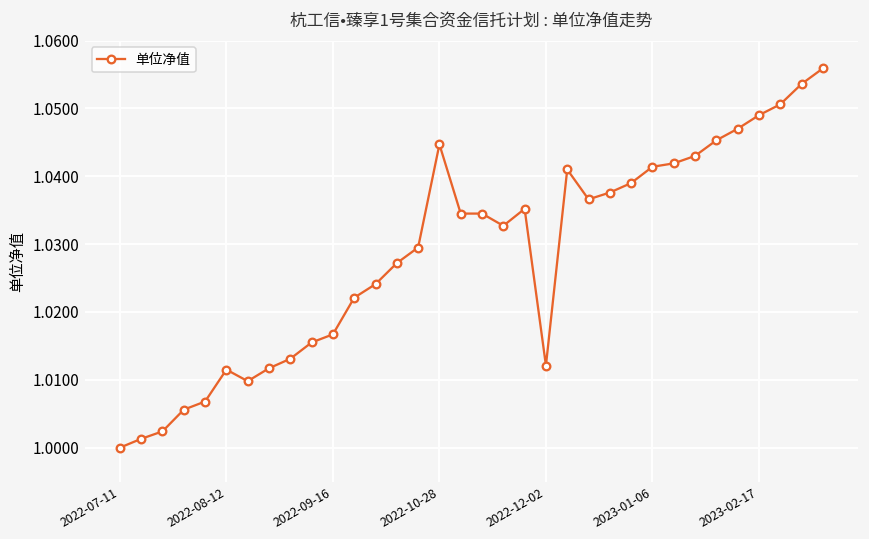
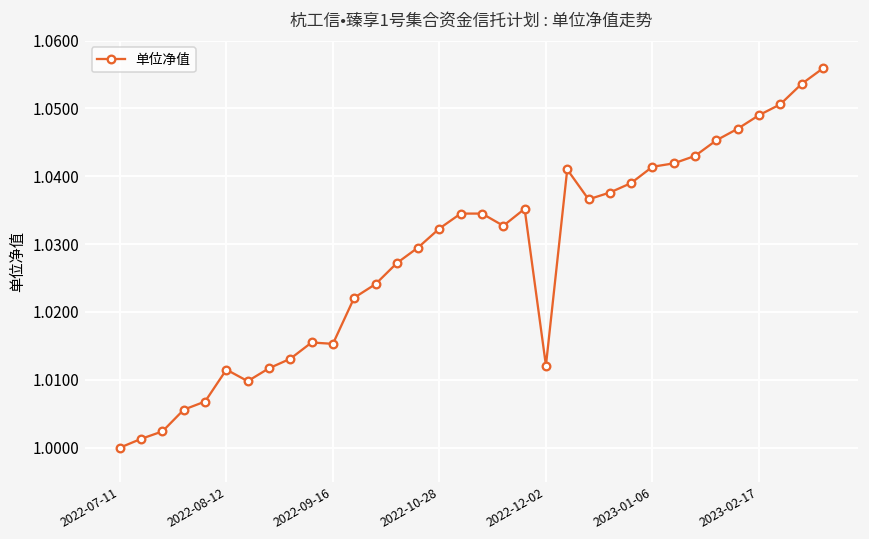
2022-09-16: 1.017 -> 1.015
2022-10-28: 1.045 -> 1.032
